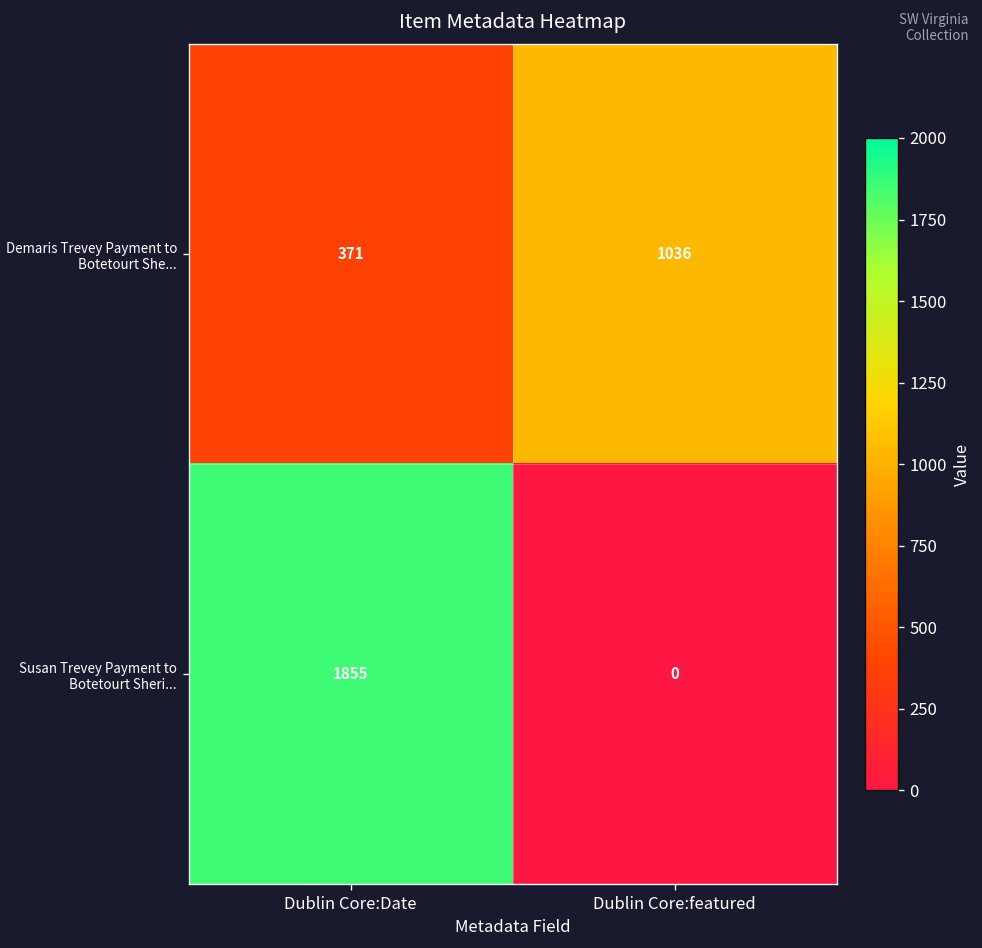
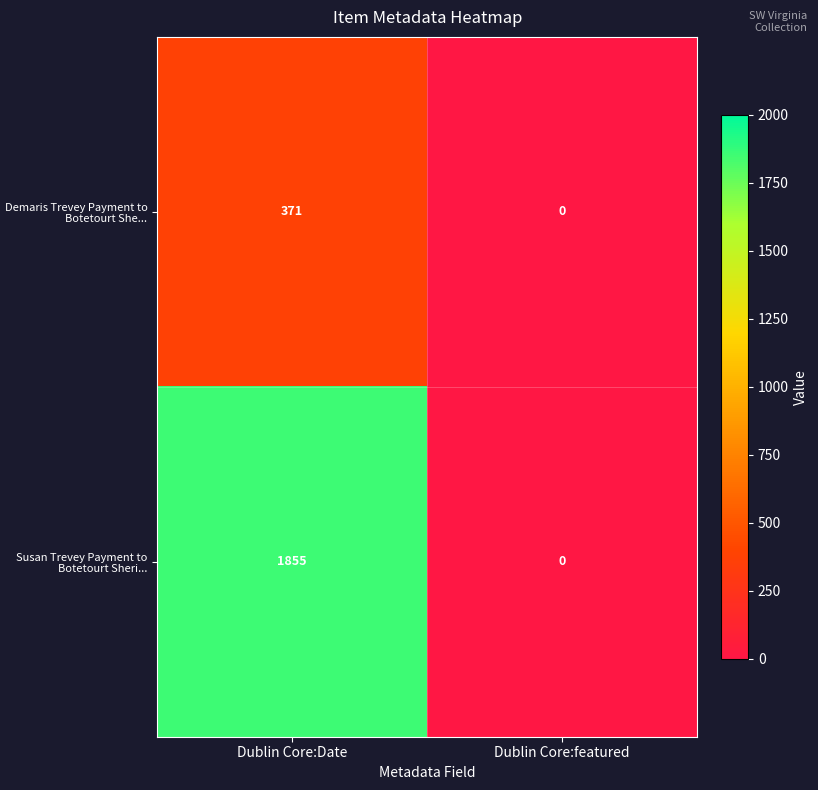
Demaris Trevey Payment to Botetourt She..., Dublin Core:featured: 1036 -> 0
